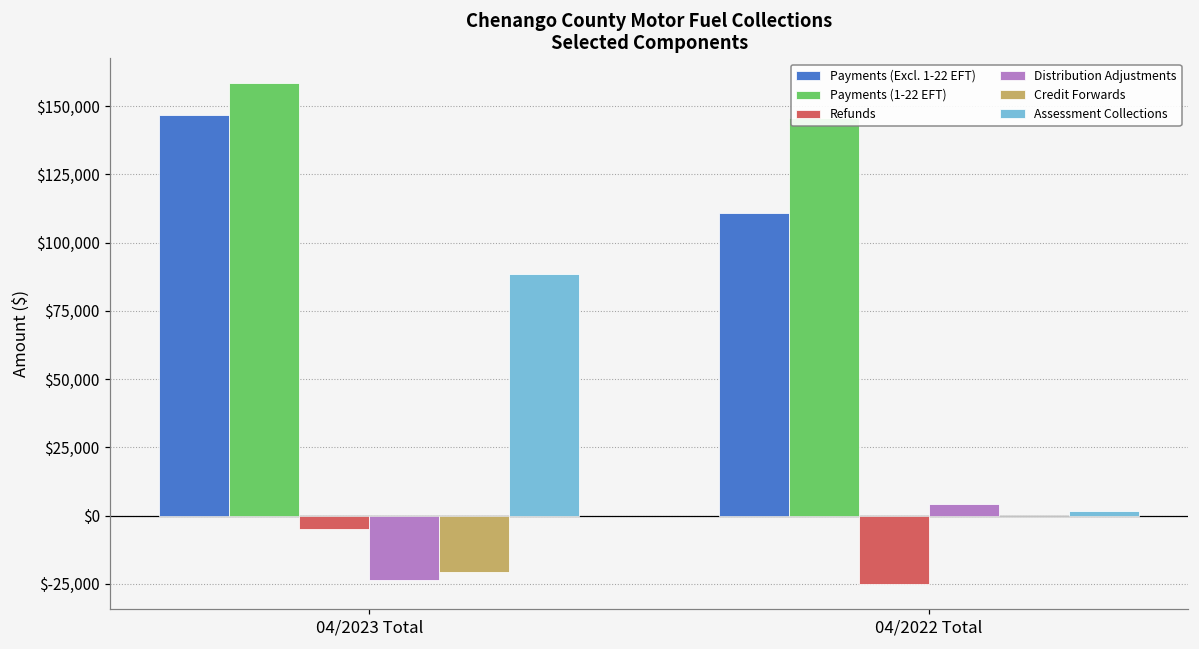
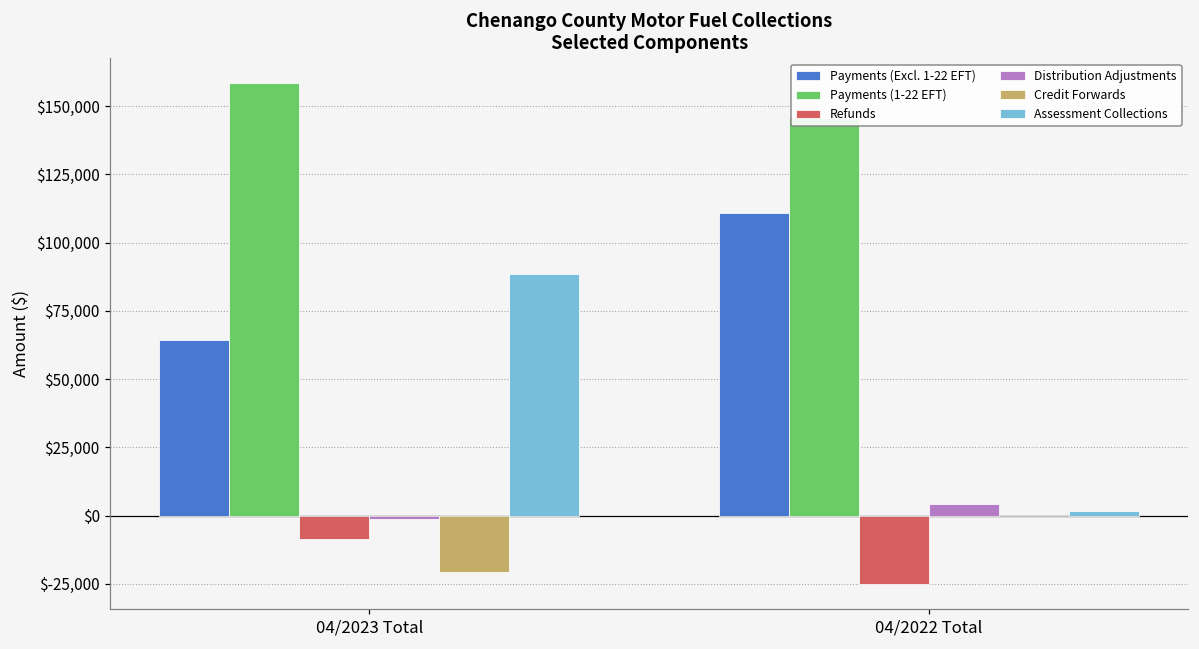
Payments (Excl. 1-22 EFT), 04/2023 Total: $147,000 -> $64,000
Refunds, 04/2023 Total: $-5,000 -> $-9,000
Distribution Adjustments, 04/2023 Total: $-23,000 -> $-1,000
